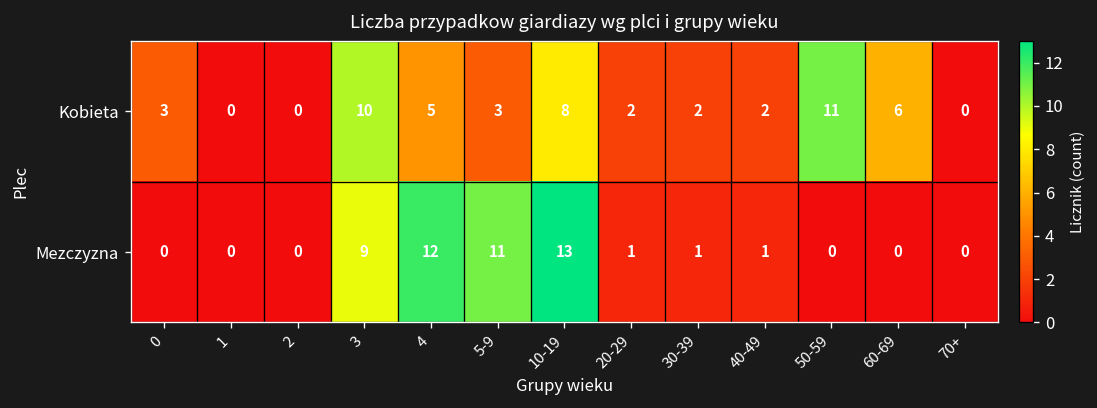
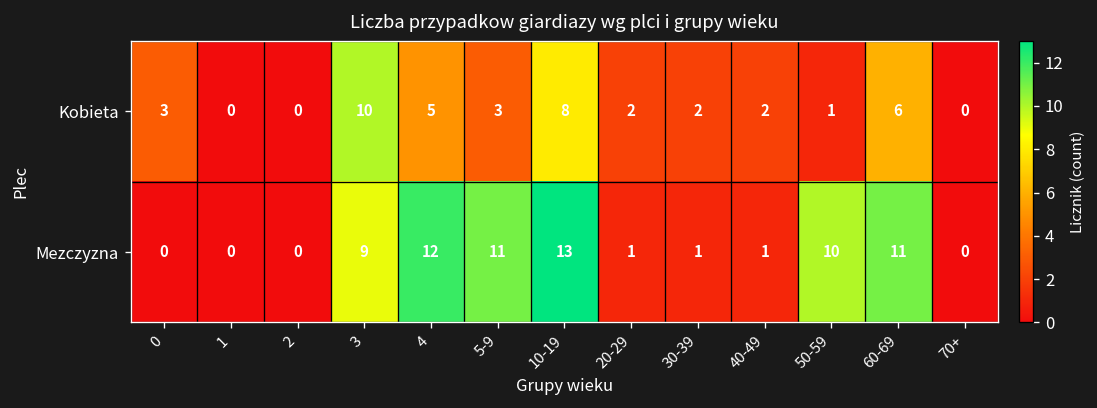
Kobieta, 50-59: 11 -> 1
Mezczyzna, 50-59: 0 -> 10
Mezczyzna, 60-69: 0 -> 11
